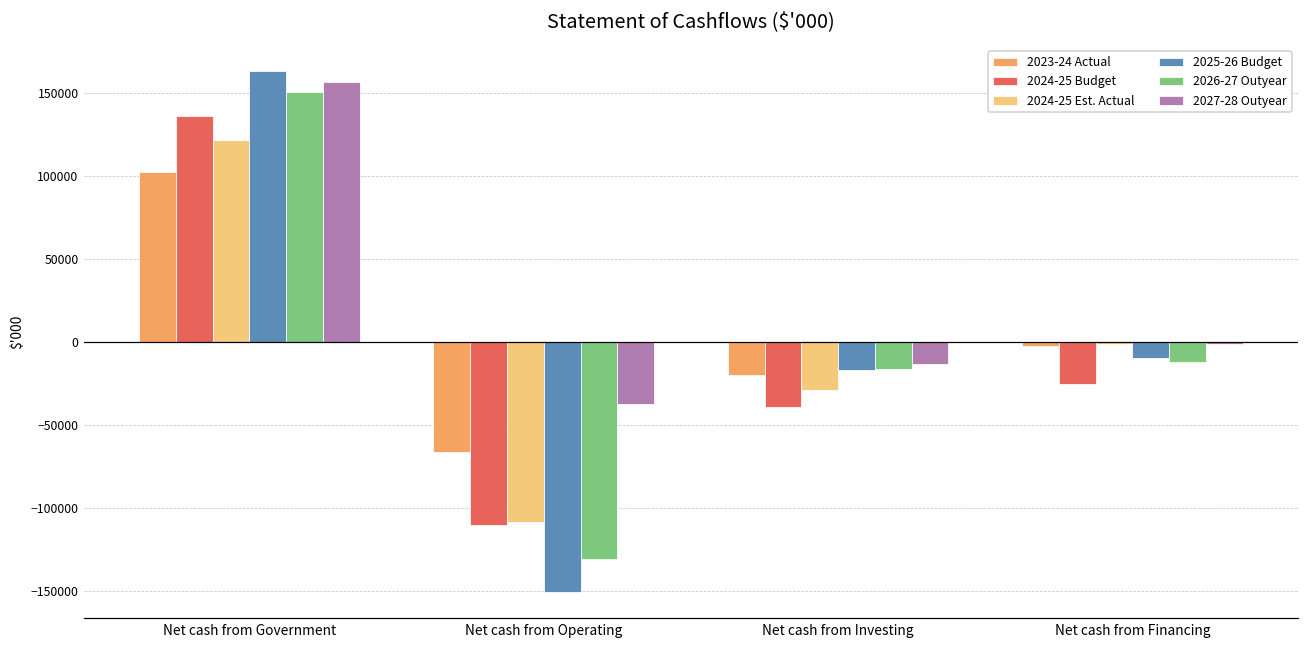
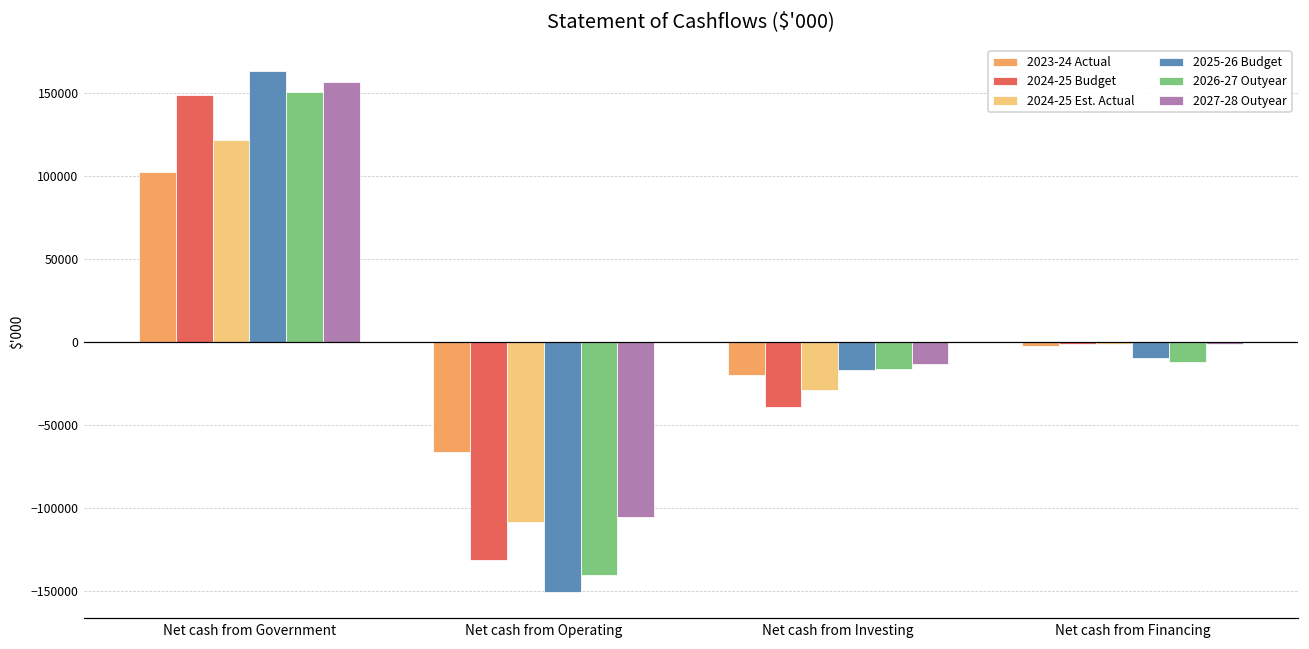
2024-25 Budget, Net cash from Government: 136000 -> 149000
2024-25 Budget, Net cash from Operating: -110000 -> -131000
2026-27 Outyear, Net cash from Operating: -131000 -> -140000
2027-28 Outyear, Net cash from Operating: -37000 -> -106000
2024-25 Budget, Net cash from Financing: -26000 -> -1000
